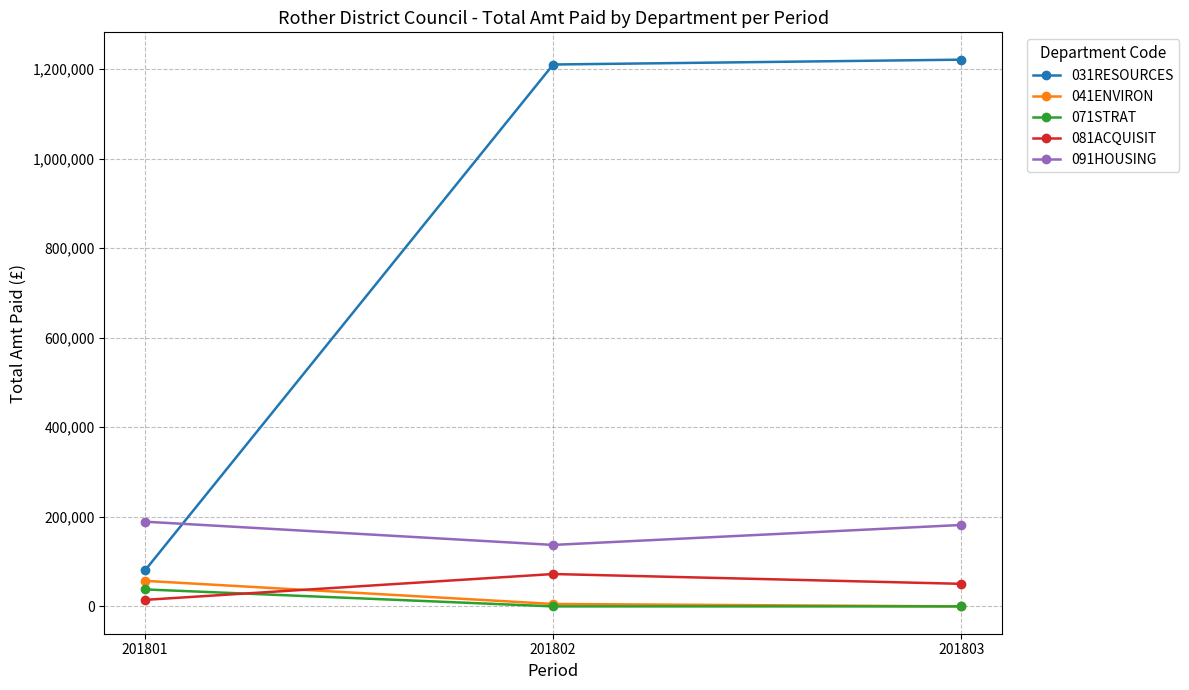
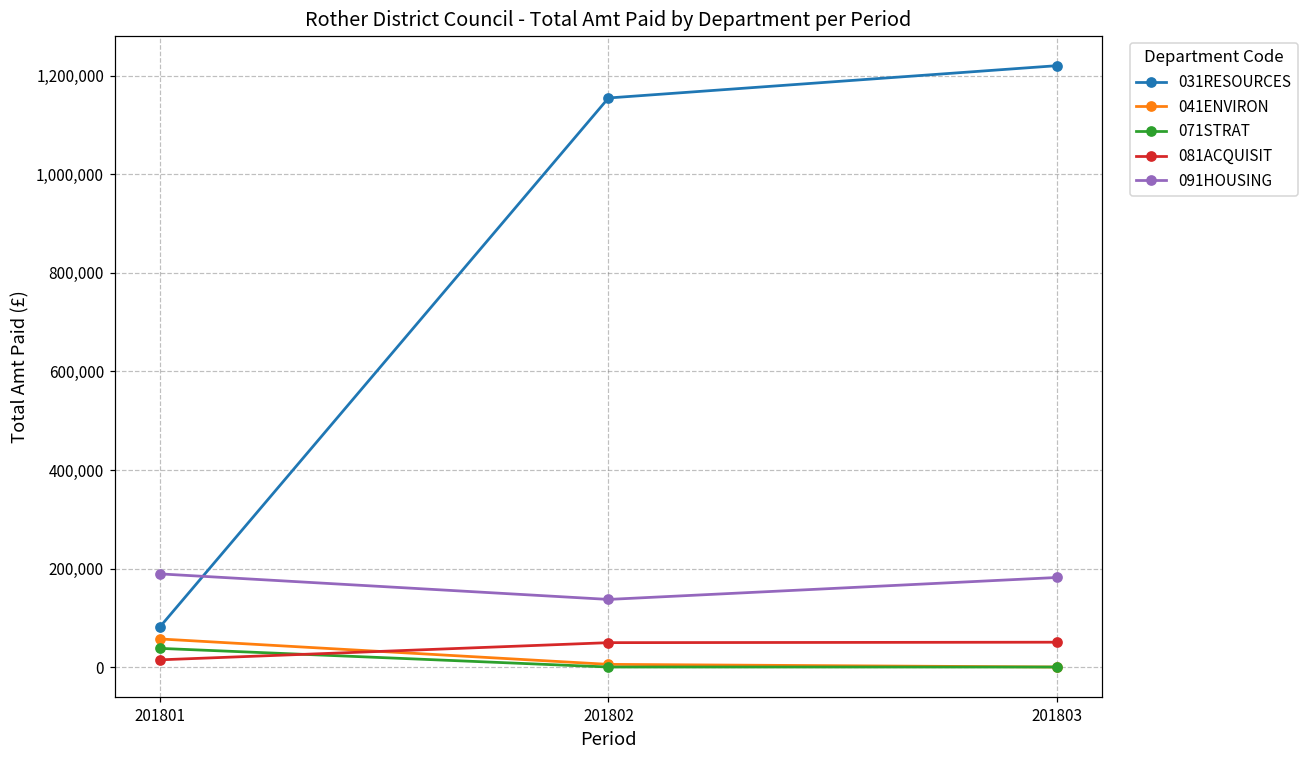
031RESOURCES, 201802: 1,210,000 -> 1,160,000
081ACQUISIT, 201802: 70,000 -> 50,000
